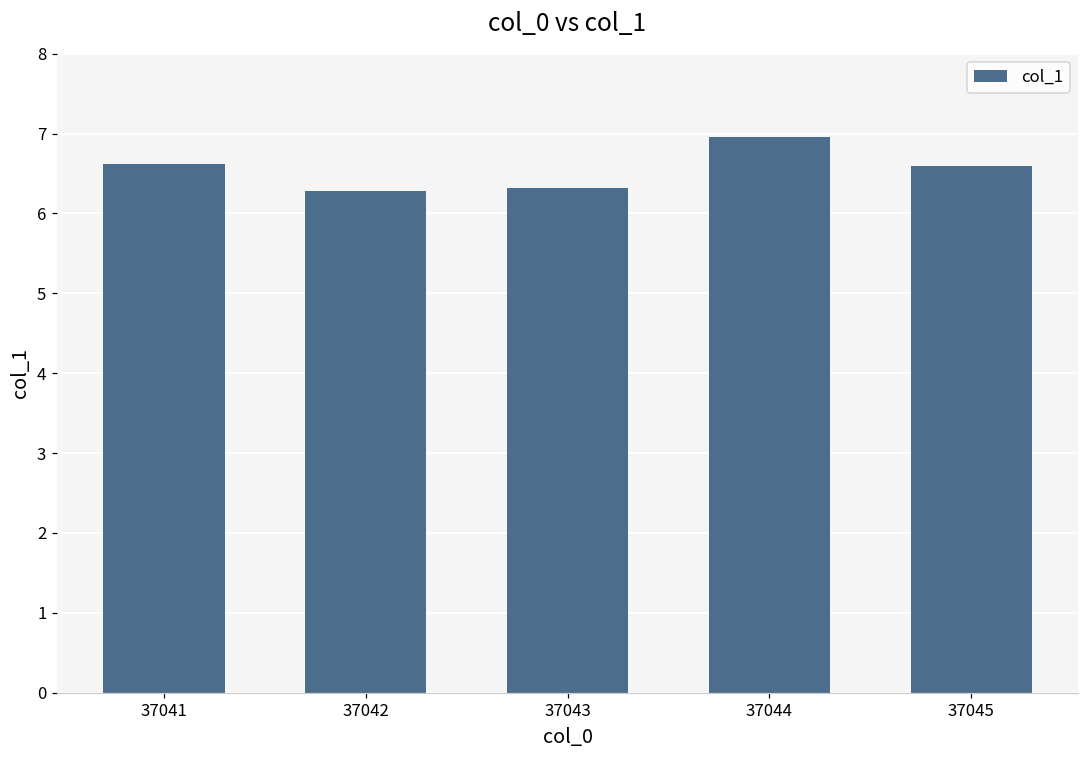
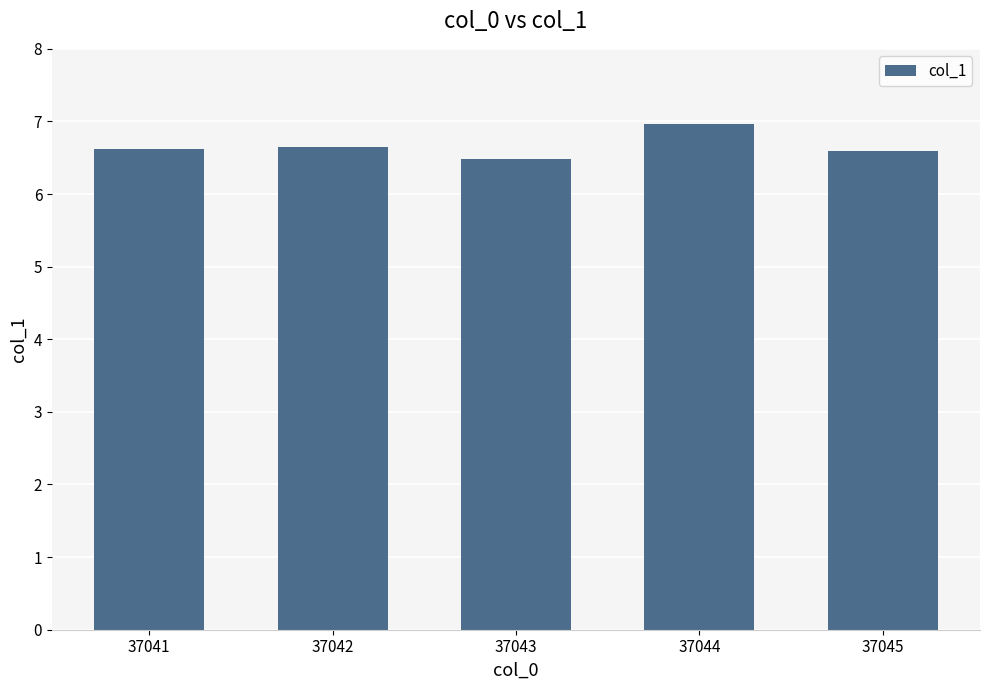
37042: 6.3 -> 6.6
37043: 6.3 -> 6.5
